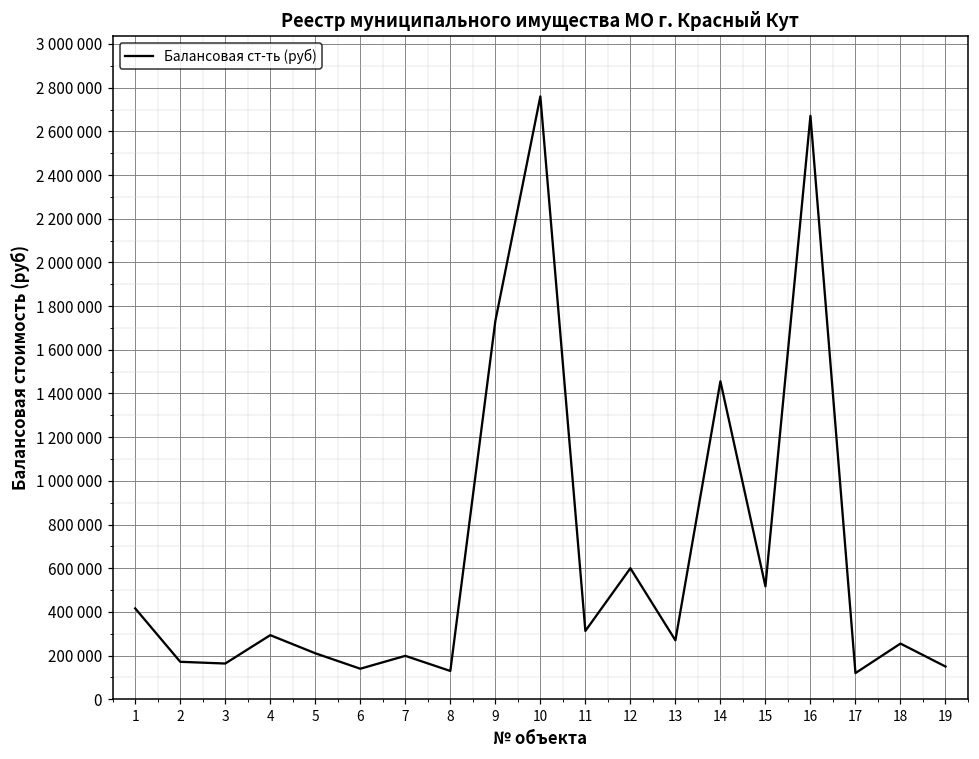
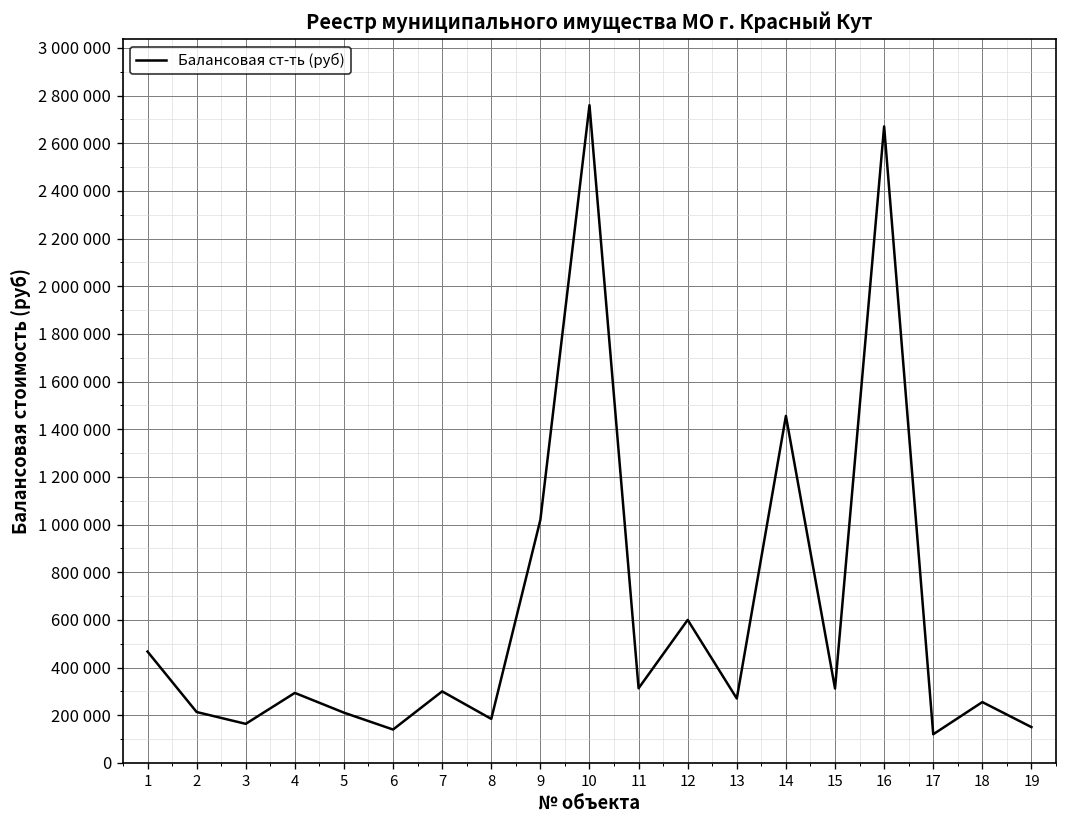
1: 420000 -> 470000
2: 170000 -> 210000
7: 200000 -> 300000
8: 130000 -> 180000
9: 1730000 -> 1020000
15: 520000 -> 310000
